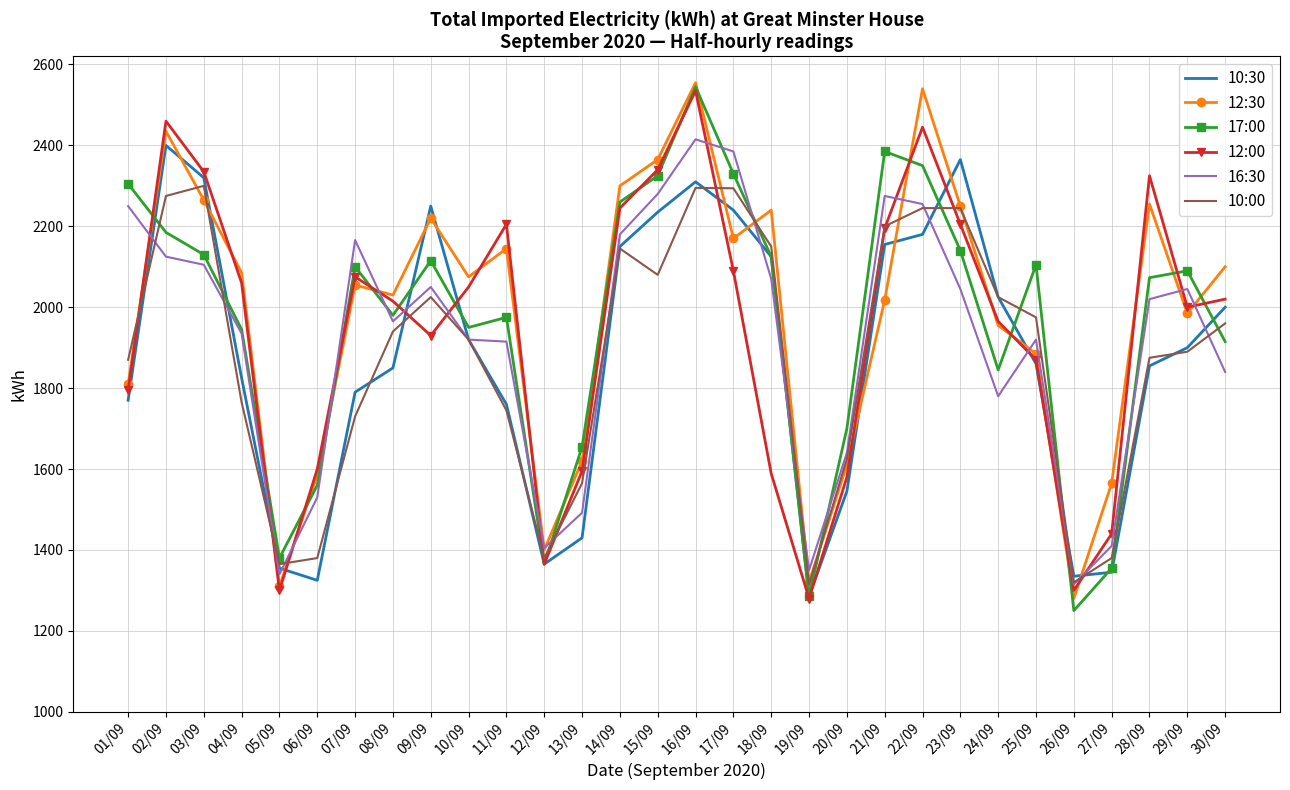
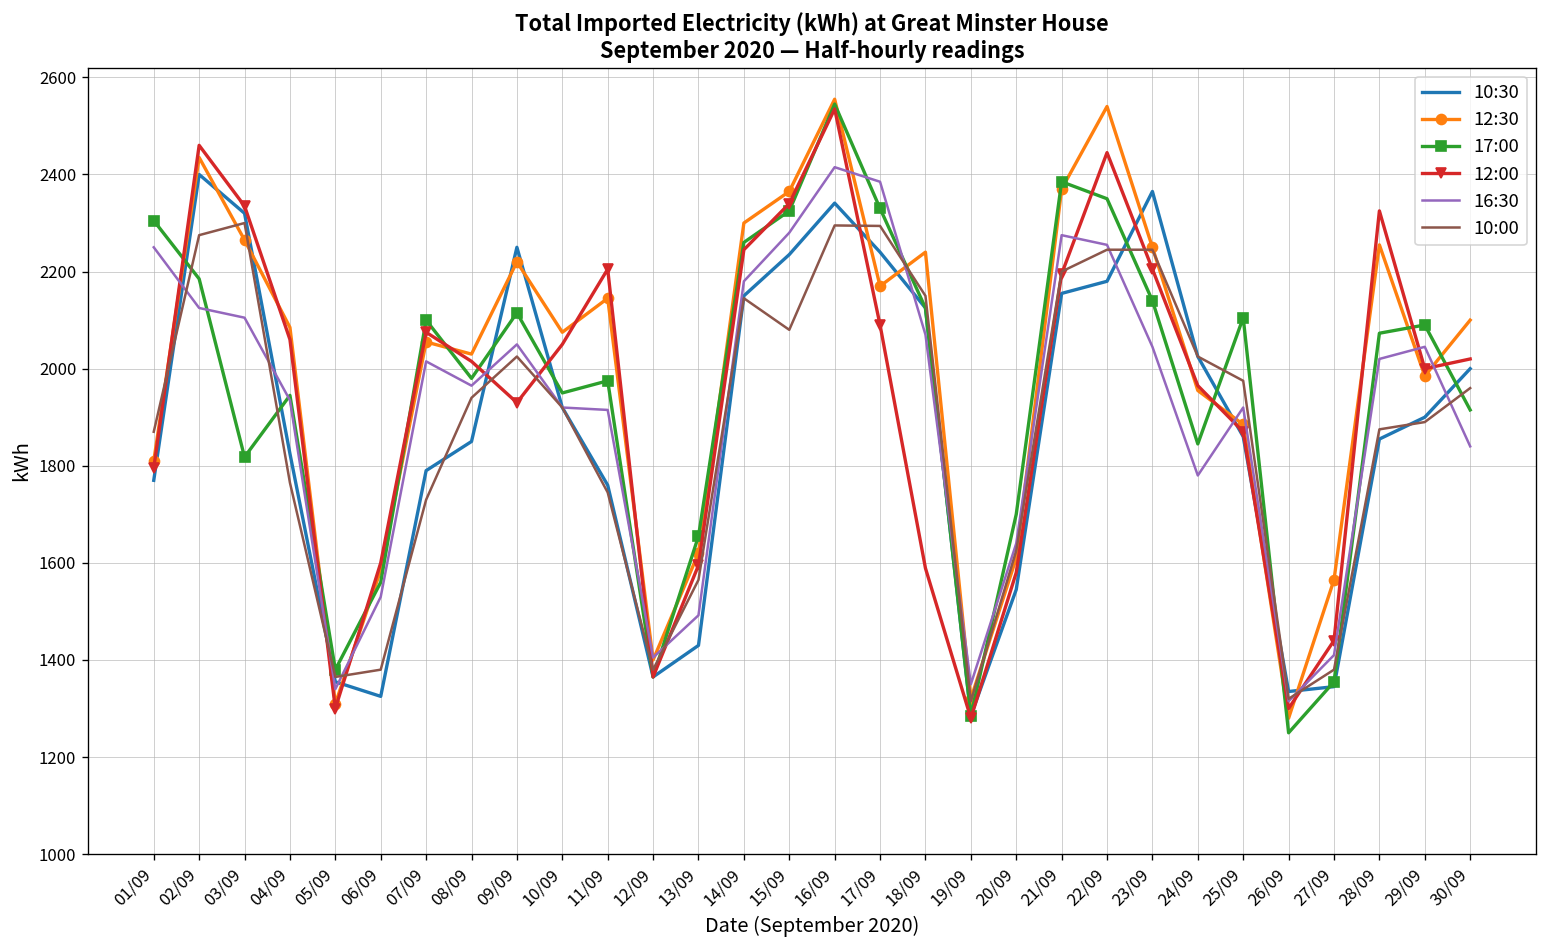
17:00, 03/09: 2130 -> 1820
16:30, 07/09: 2170 -> 2020
10:30, 16/09: 2310 -> 2340
12:30, 21/09: 2020 -> 2370
